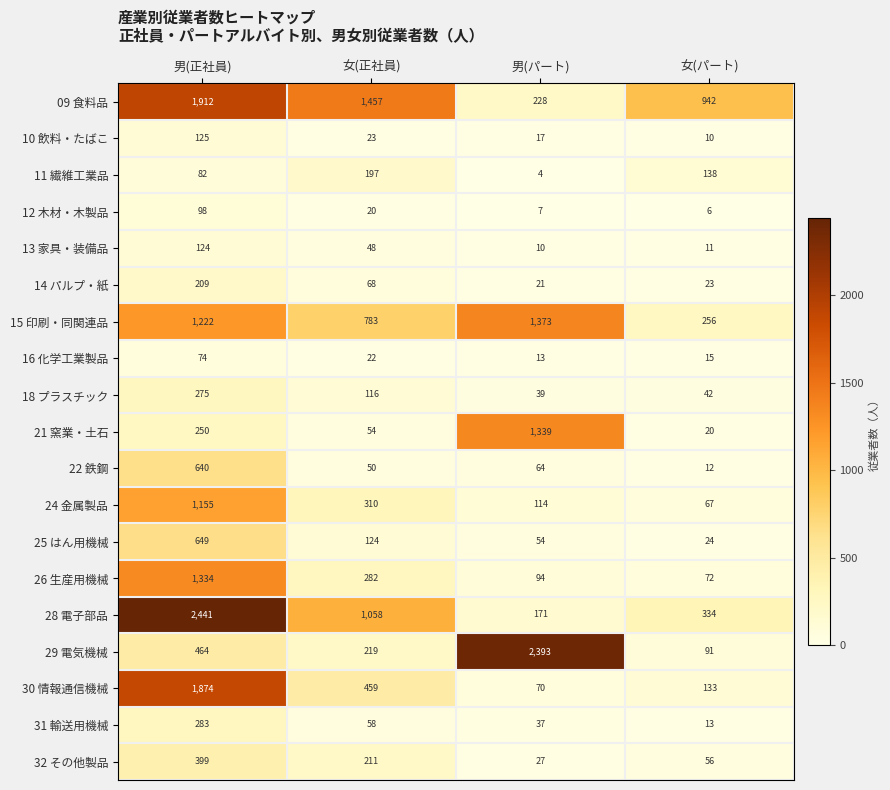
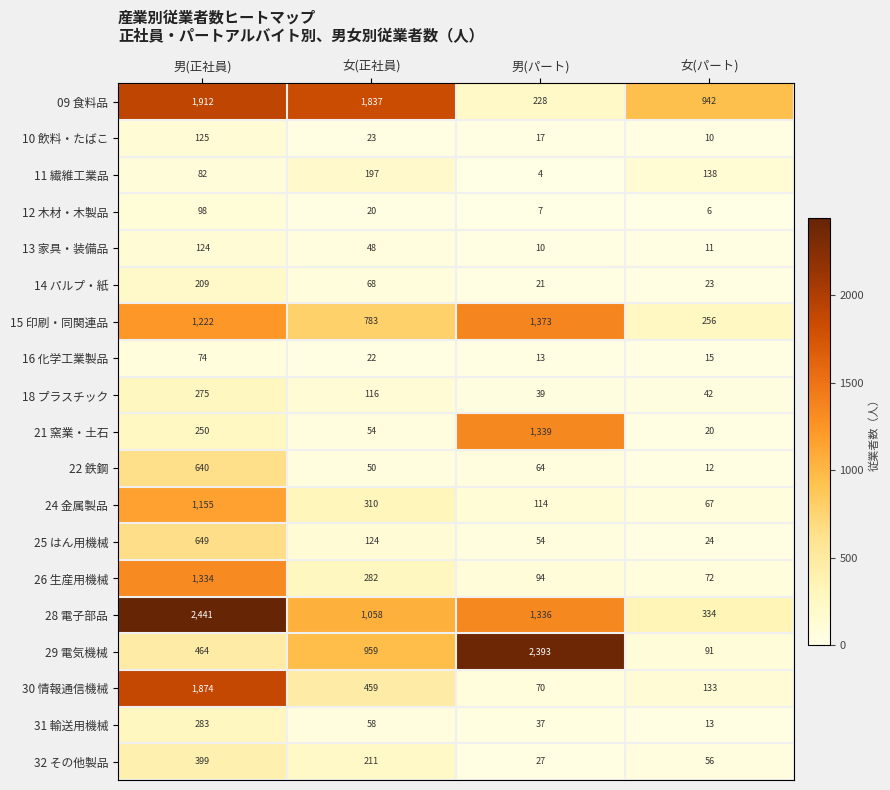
09 食料品, 女(正社員): 1,457 -> 1,837
28 電子部品, 男(パート): 171 -> 1,336
29 電気機械, 女(正社員): 219 -> 959
